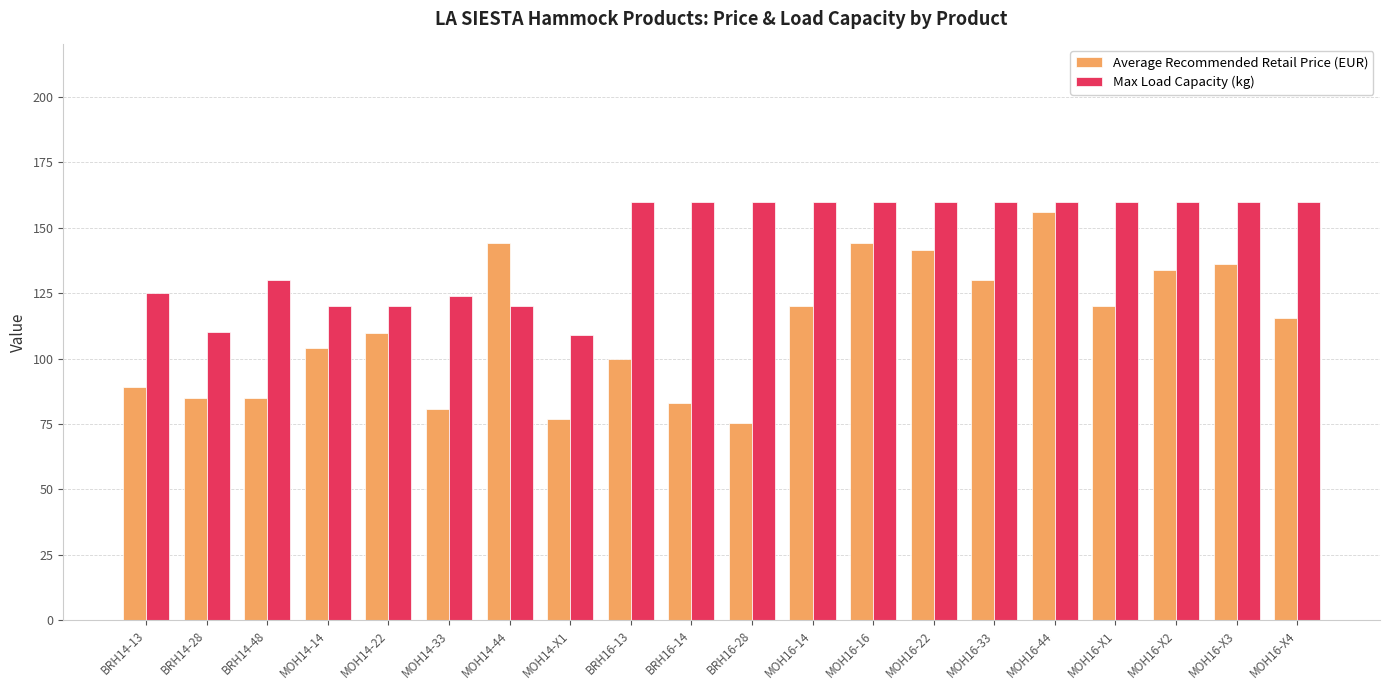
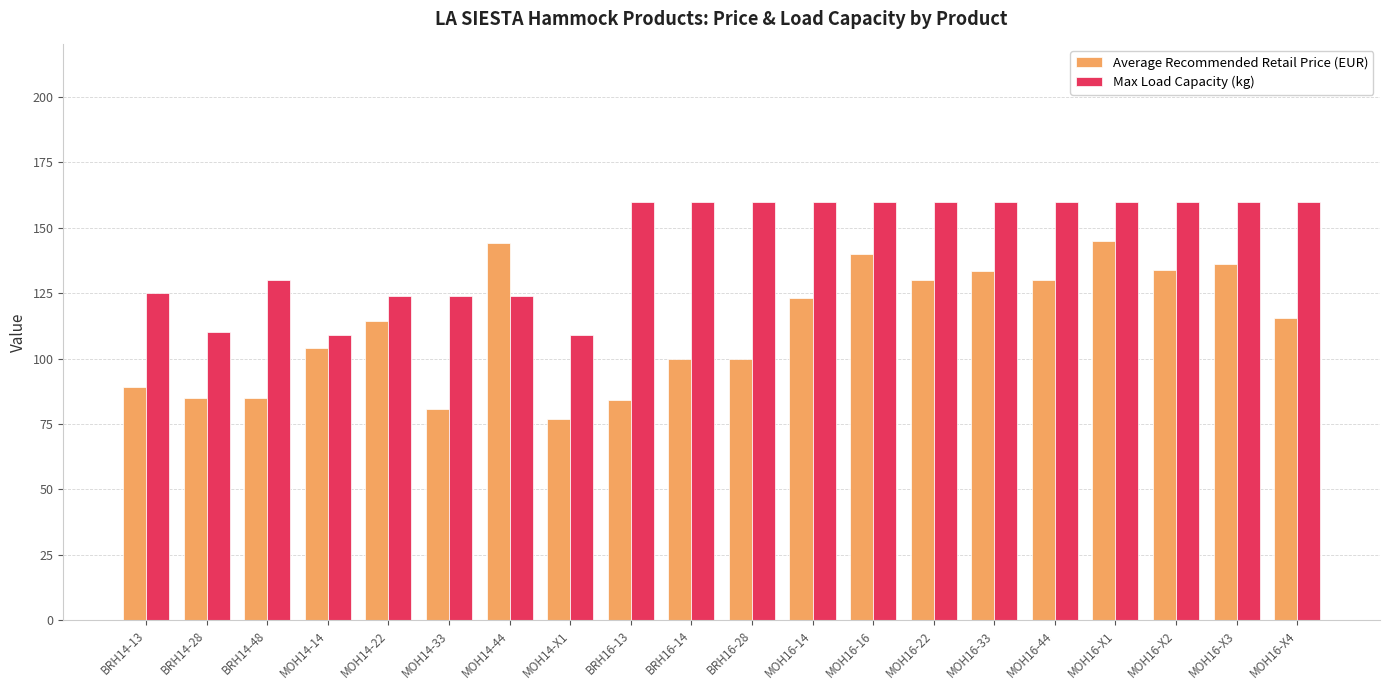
Max Load Capacity (kg), MOH14-14: 120 -> 109
Average Recommended Retail Price (EUR), MOH14-22: 110 -> 114
Max Load Capacity (kg), MOH14-22: 120 -> 124
Max Load Capacity (kg), MOH14-44: 120 -> 124
Average Recommended Retail Price (EUR), BRH16-13: 100 -> 84
Average Recommended Retail Price (EUR), BRH16-14: 83 -> 100
Average Recommended Retail Price (EUR), BRH16-28: 75 -> 100
Average Recommended Retail Price (EUR), MOH16-14: 120 -> 123
Average Recommended Retail Price (EUR), MOH16-16: 144 -> 140
Average Recommended Retail Price (EUR), MOH16-22: 141 -> 130
Average Recommended Retail Price (EUR), MOH16-33: 130 -> 133
Average Recommended Retail Price (EUR), MOH16-44: 156 -> 130
Average Recommended Retail Price (EUR), MOH16-X1: 120 -> 145
